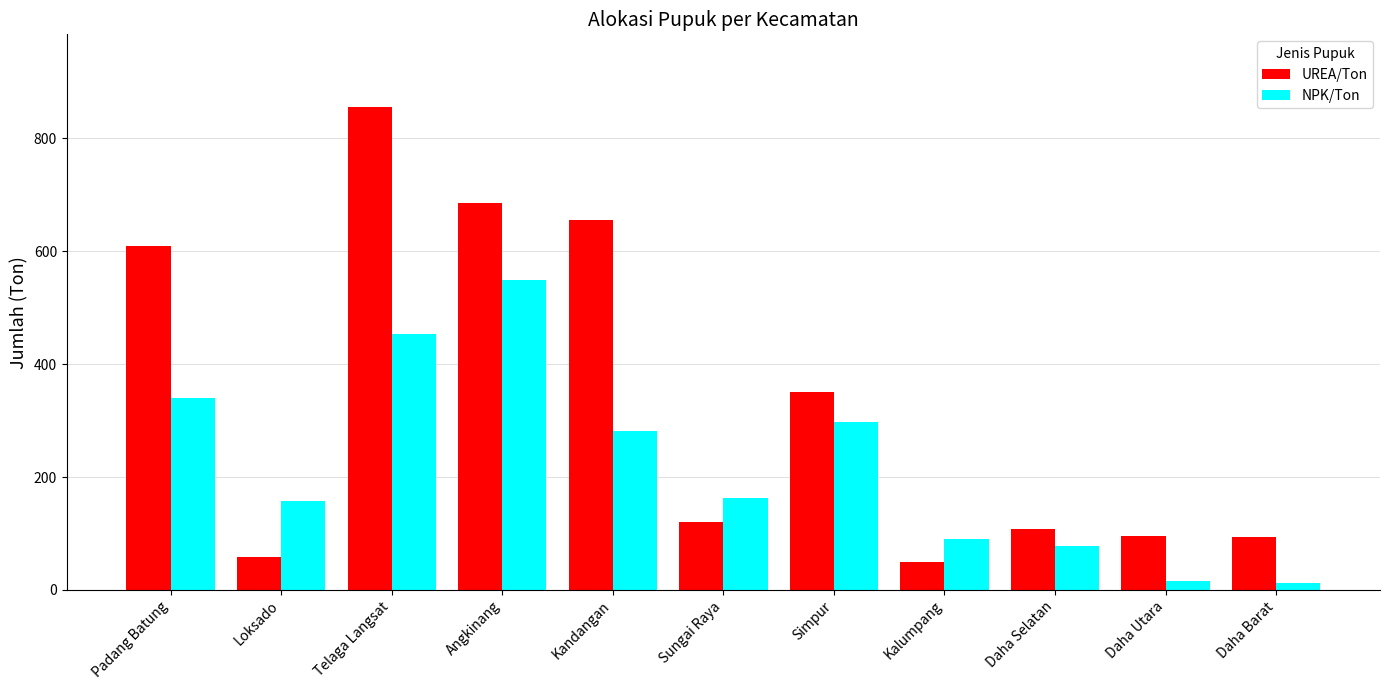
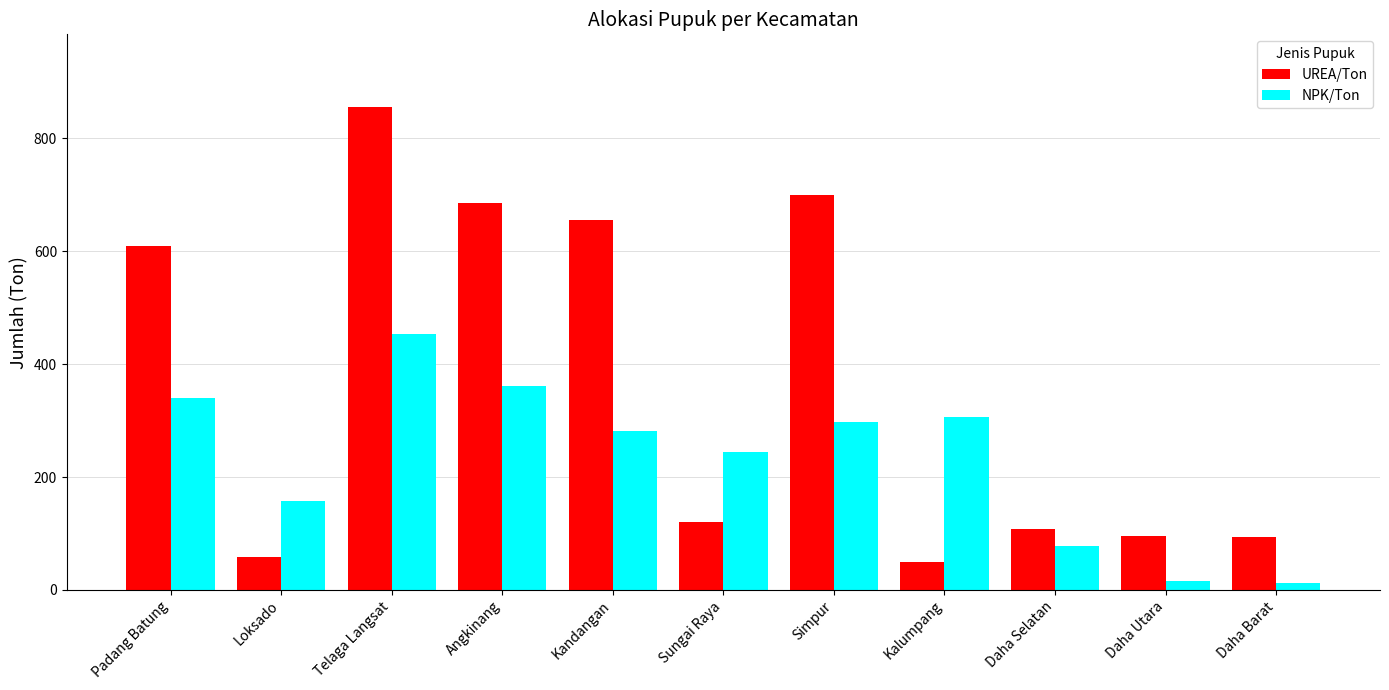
NPK/Ton, Angkinang: 550 -> 360
NPK/Ton, Sungai Raya: 160 -> 250
UREA/Ton, Simpur: 350 -> 700
NPK/Ton, Kalumpang: 90 -> 310
